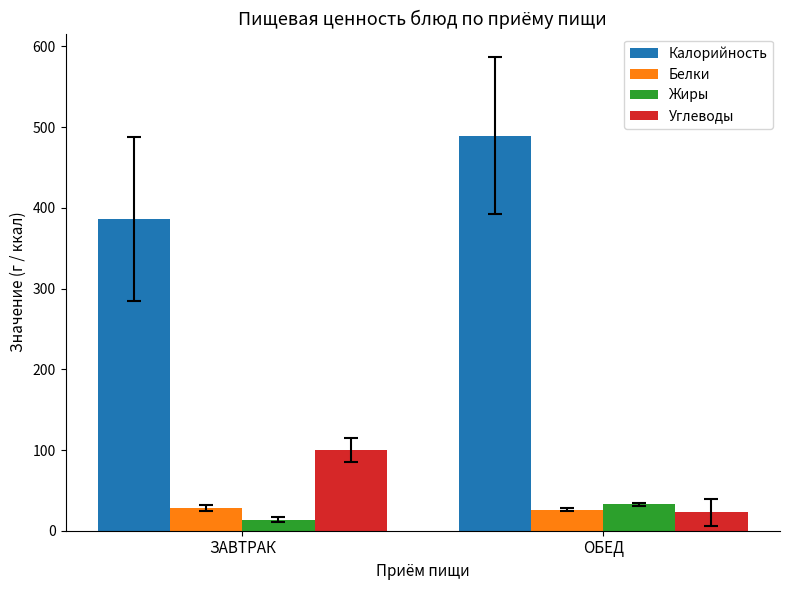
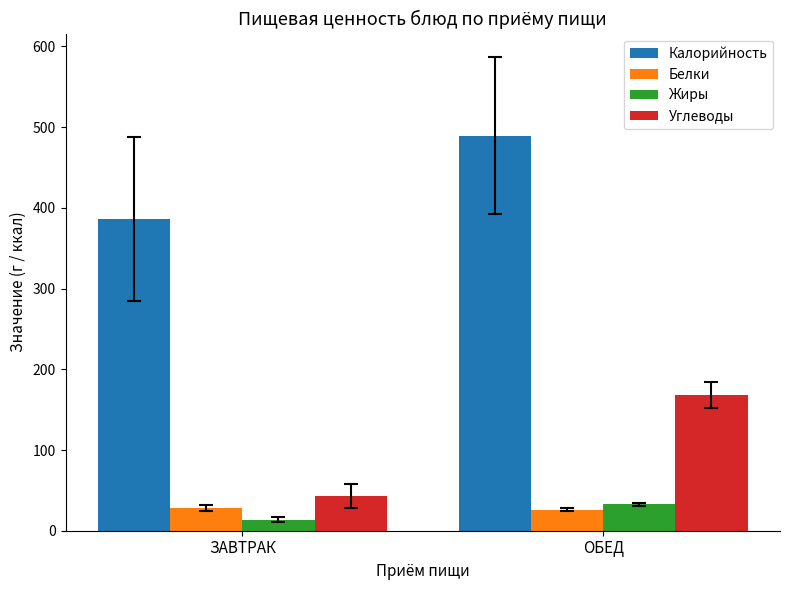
Углеводы, ЗАВТРАК: 100 -> 40
Углеводы, ОБЕД: 20 -> 170
